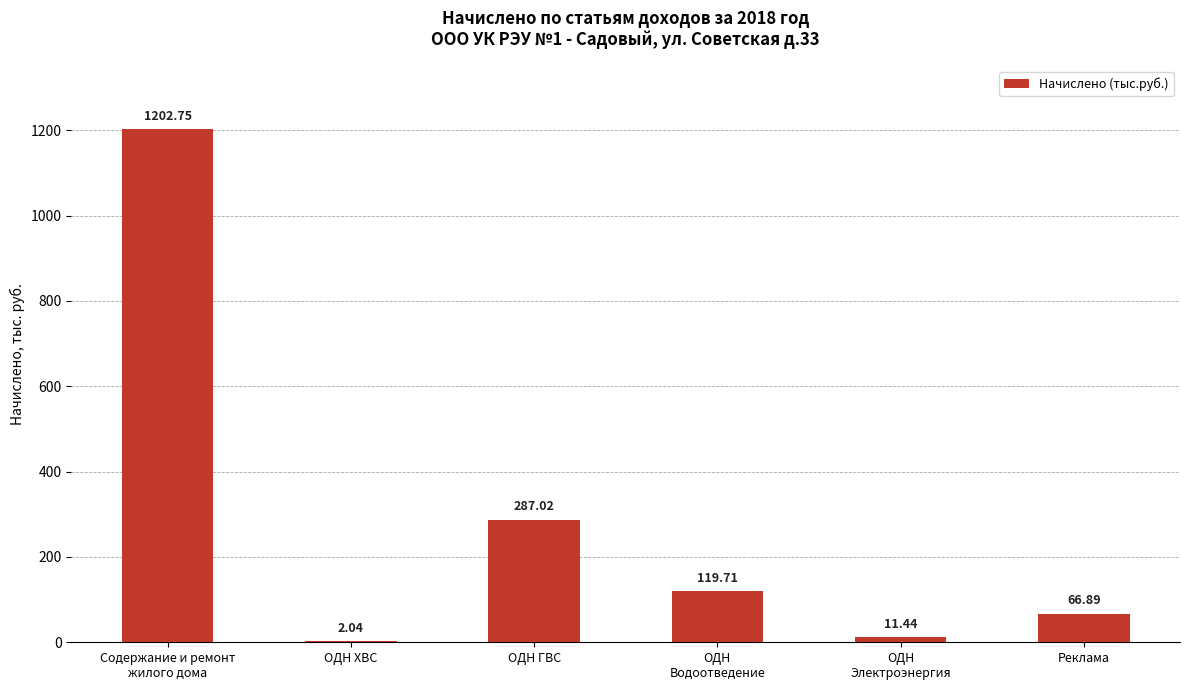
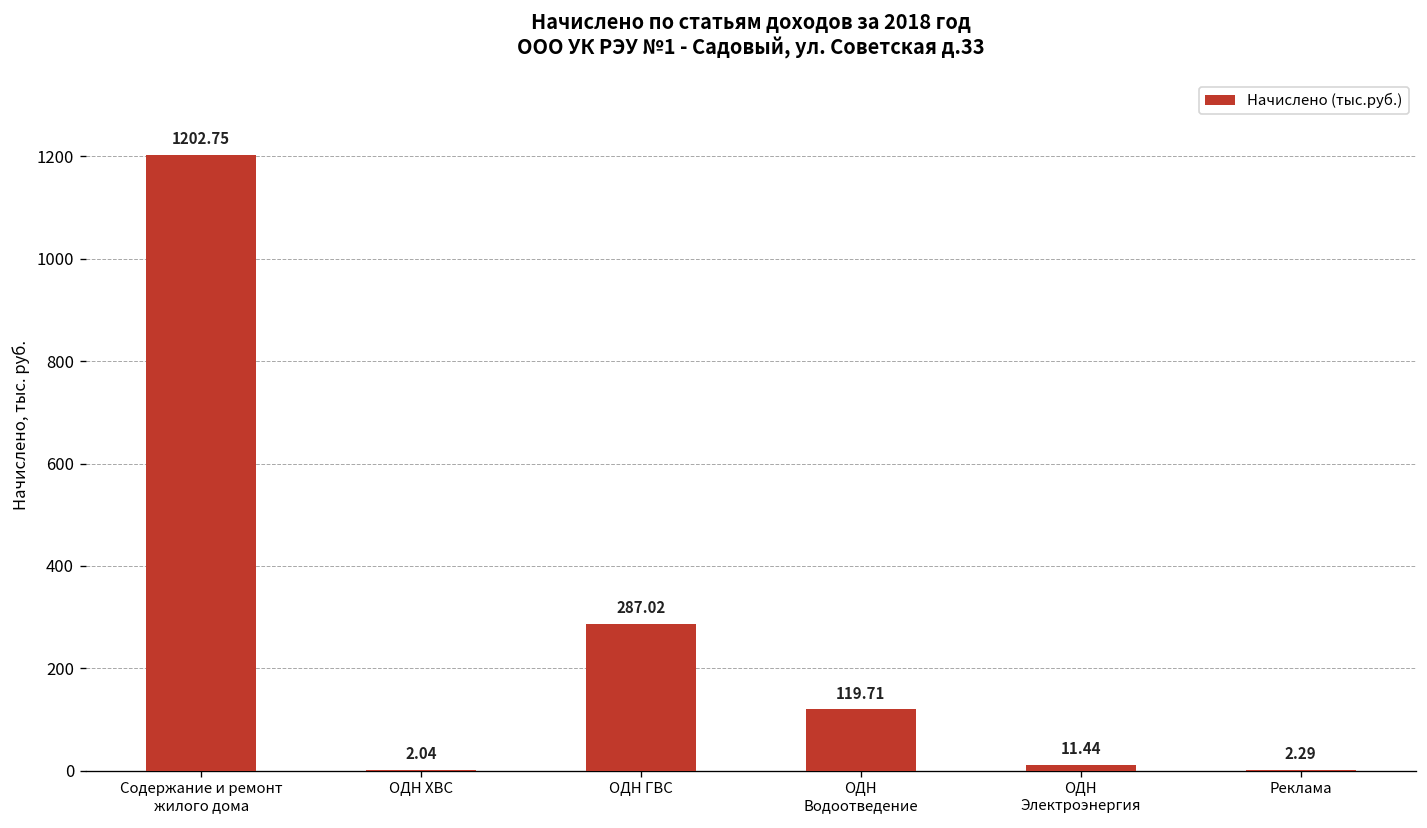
Реклама: 66.89 -> 2.29
